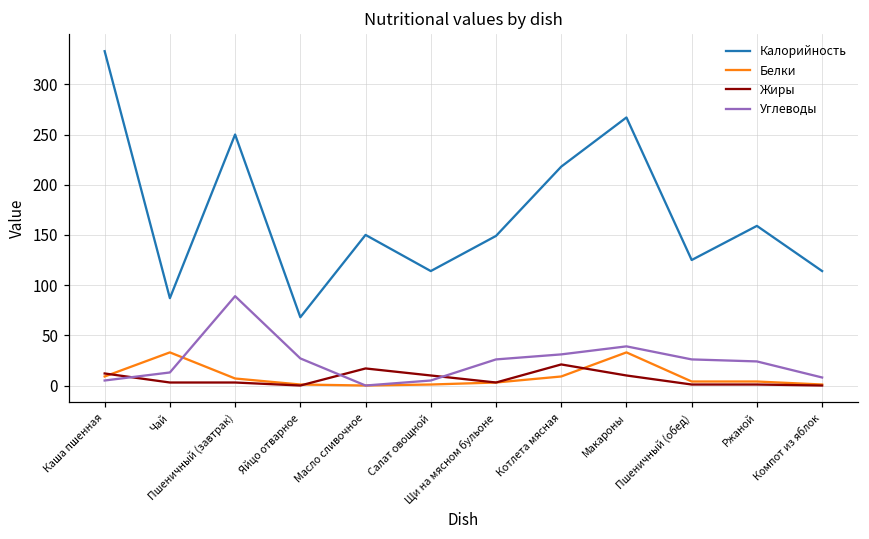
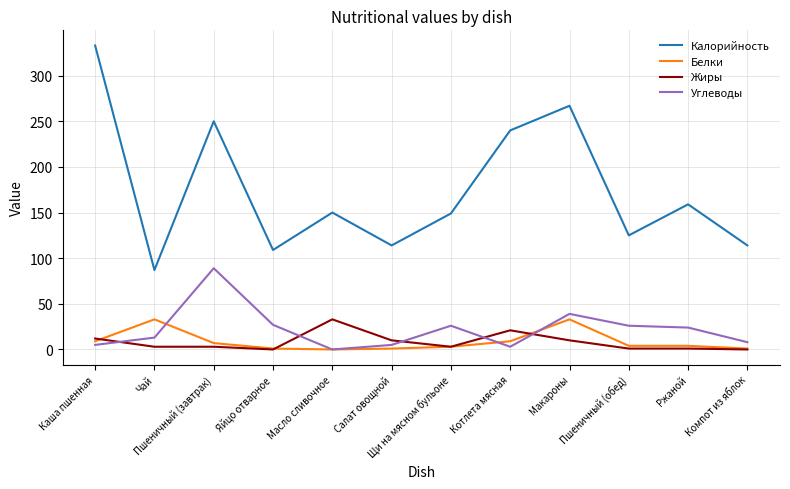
Калорийность, Яйцо отварное: 70 -> 110
Жиры, Масло сливочное: 20 -> 30
Калорийность, Котлета мясная: 220 -> 240
Углеводы, Котлета мясная: 30 -> 0
